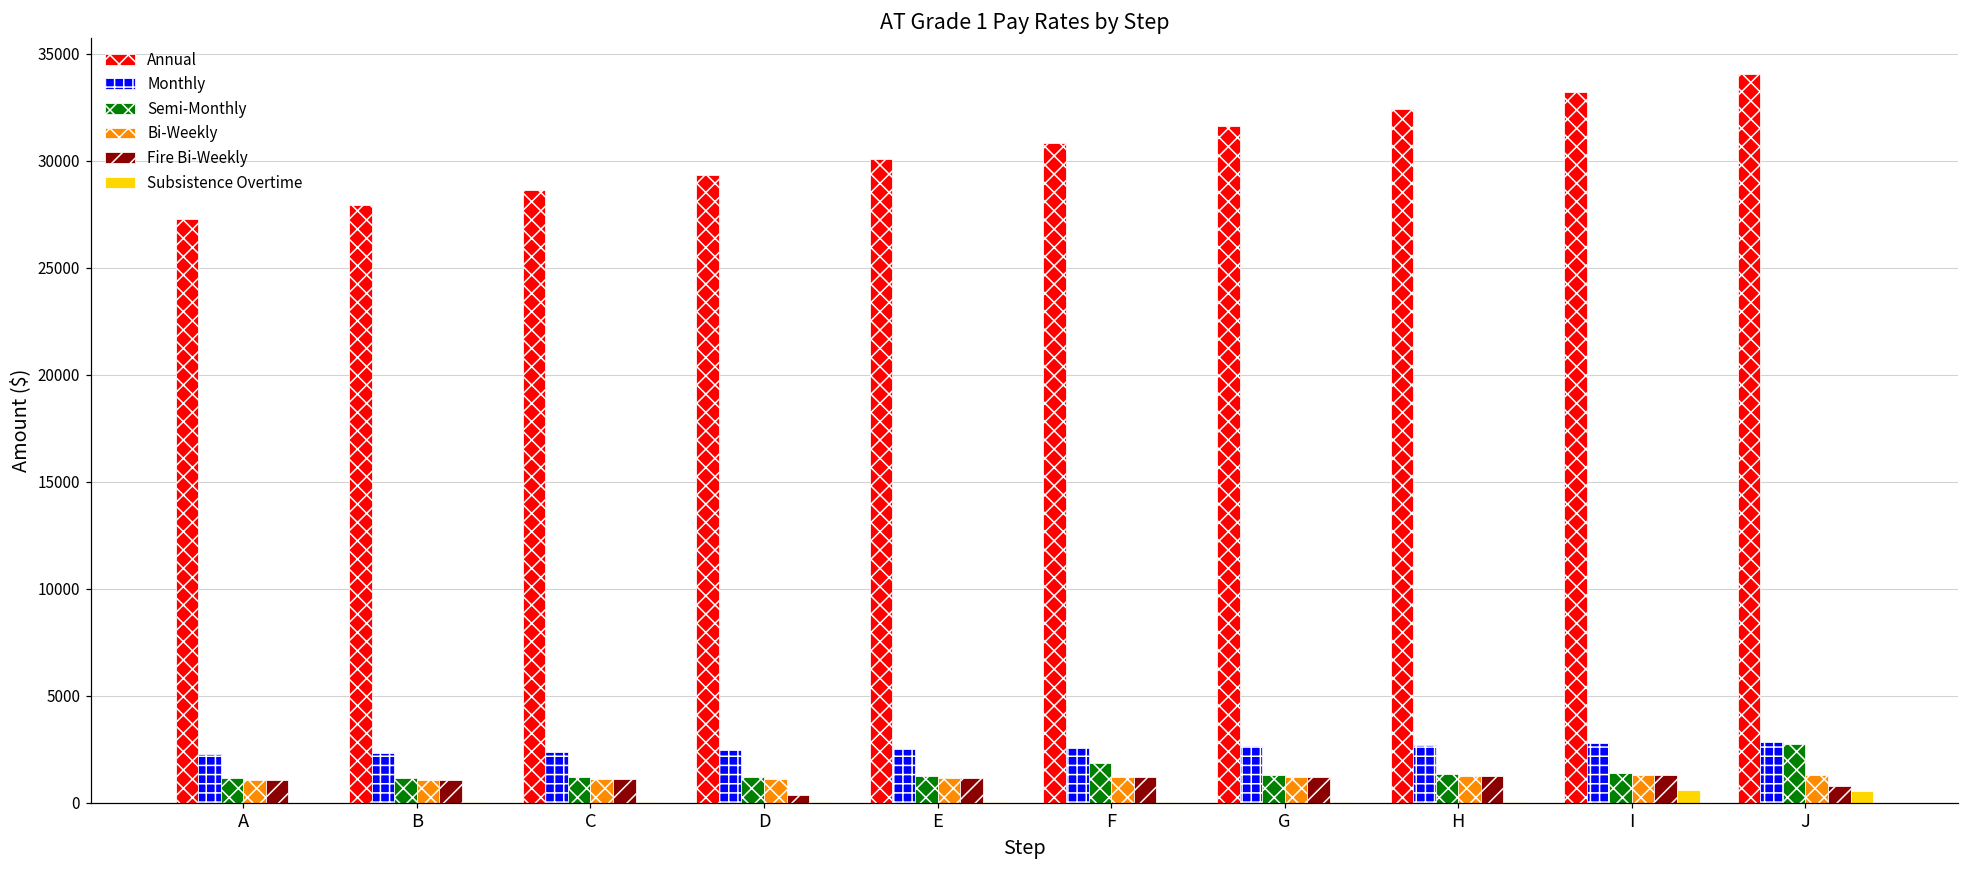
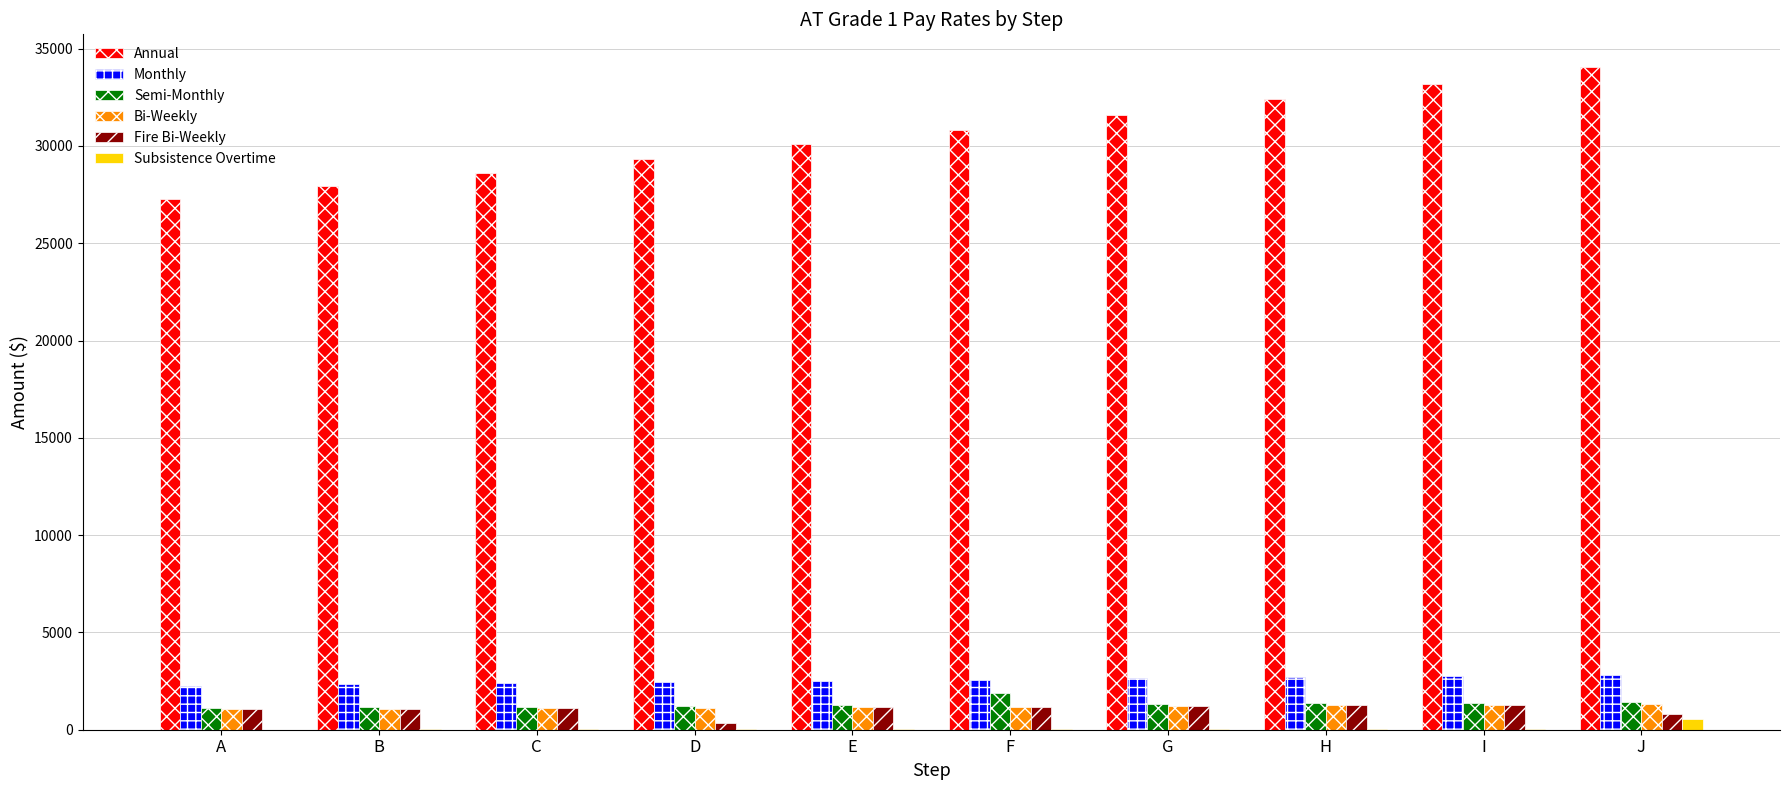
Subsistence Overtime, I: 600 -> 0
Semi-Monthly, J: 2700 -> 1400
